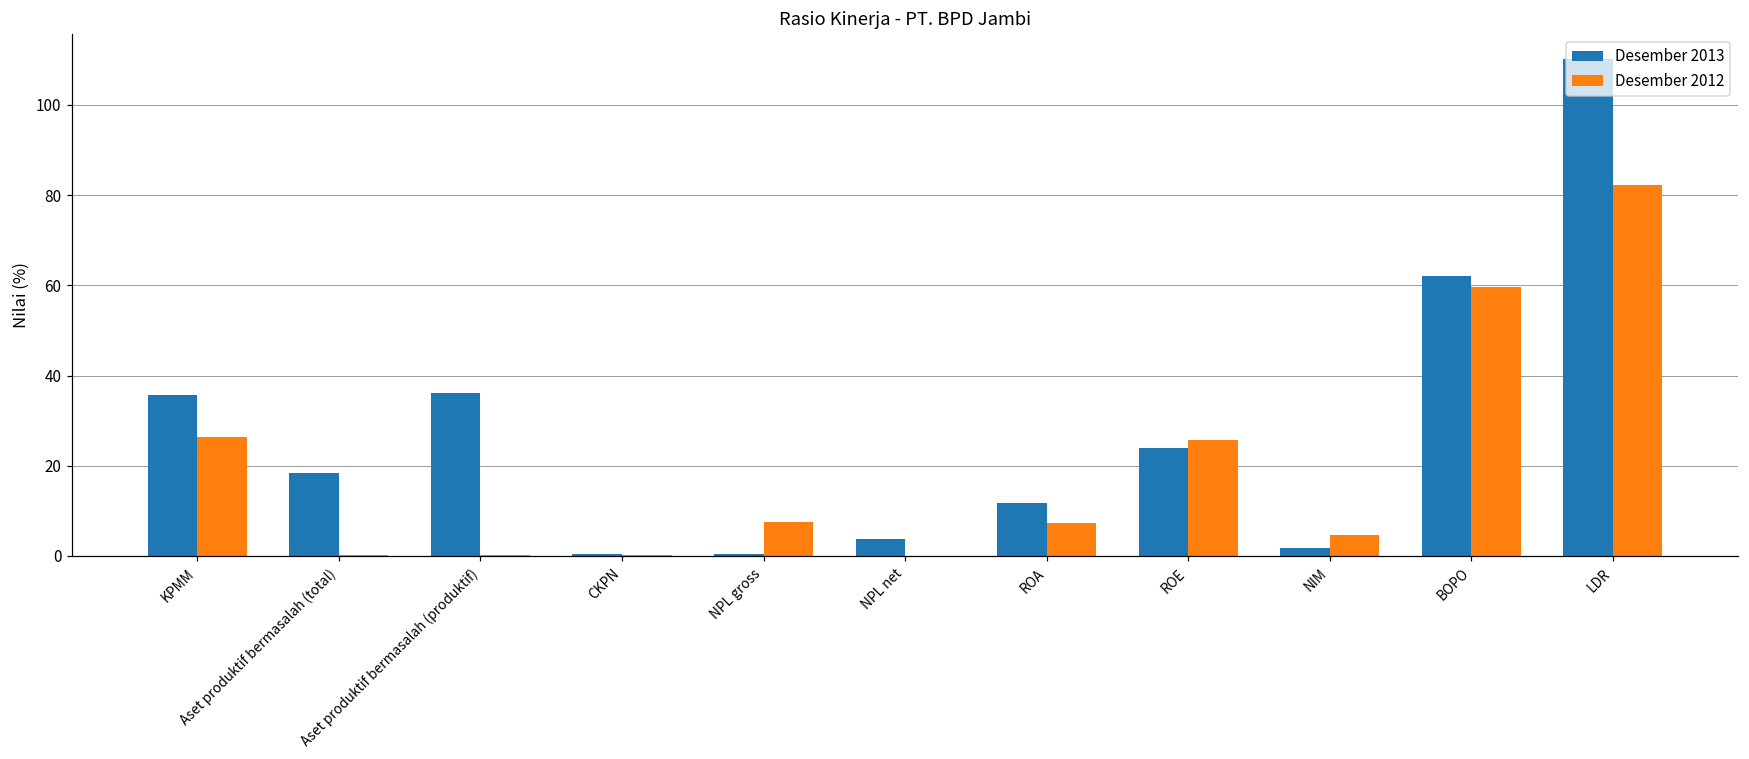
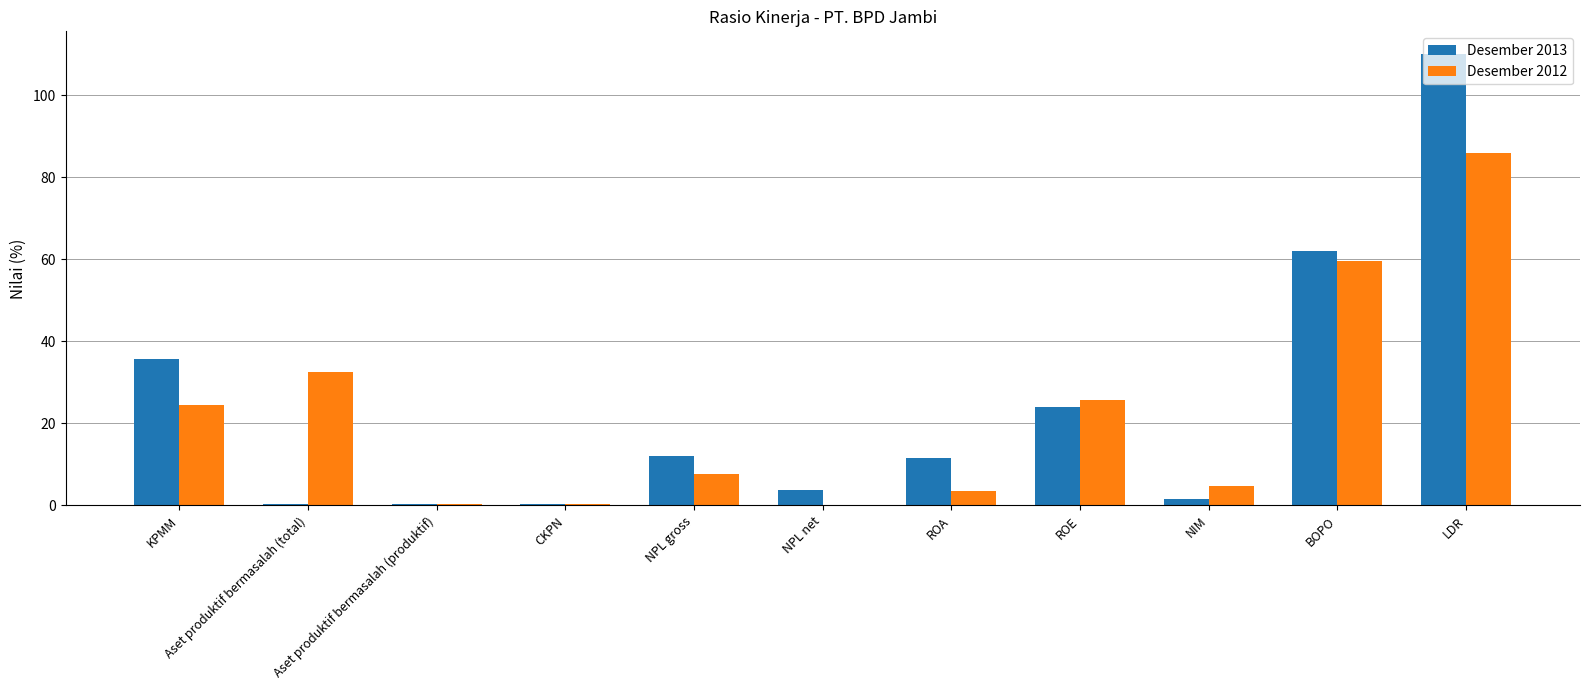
Desember 2012, KPMM: 26 -> 24
Desember 2013, Aset produktif bermasalah (total): 18 -> 0
Desember 2012, Aset produktif bermasalah (total): 0 -> 33
Desember 2013, Aset produktif bermasalah (produktif): 36 -> 0
Desember 2013, NPL gross: 0 -> 12
Desember 2012, ROA: 7 -> 4
Desember 2012, LDR: 82 -> 86
